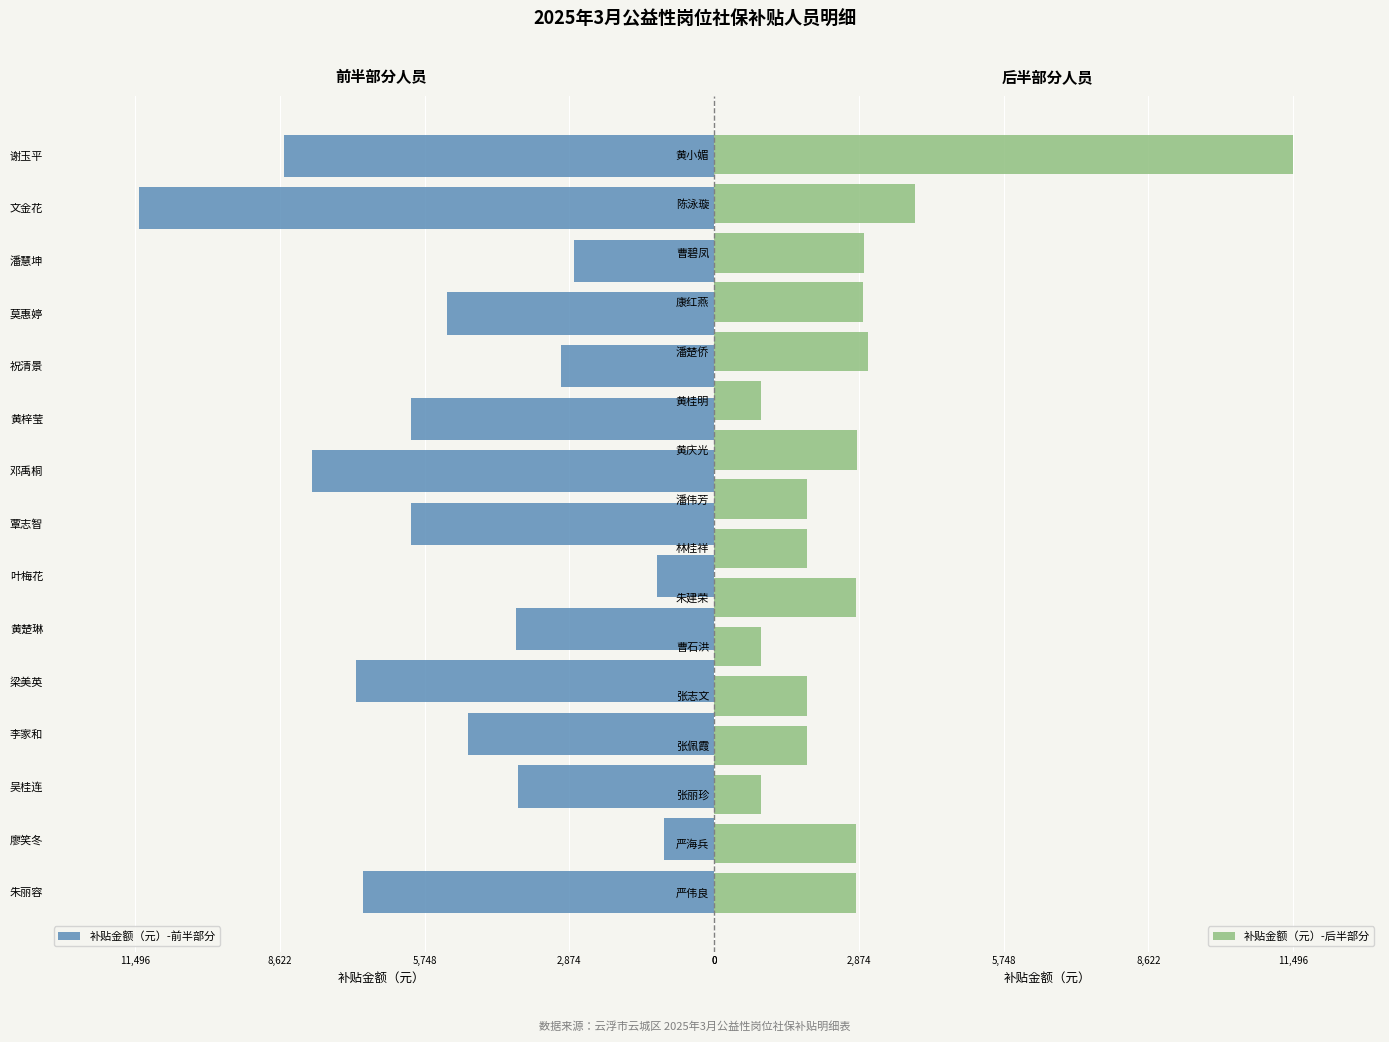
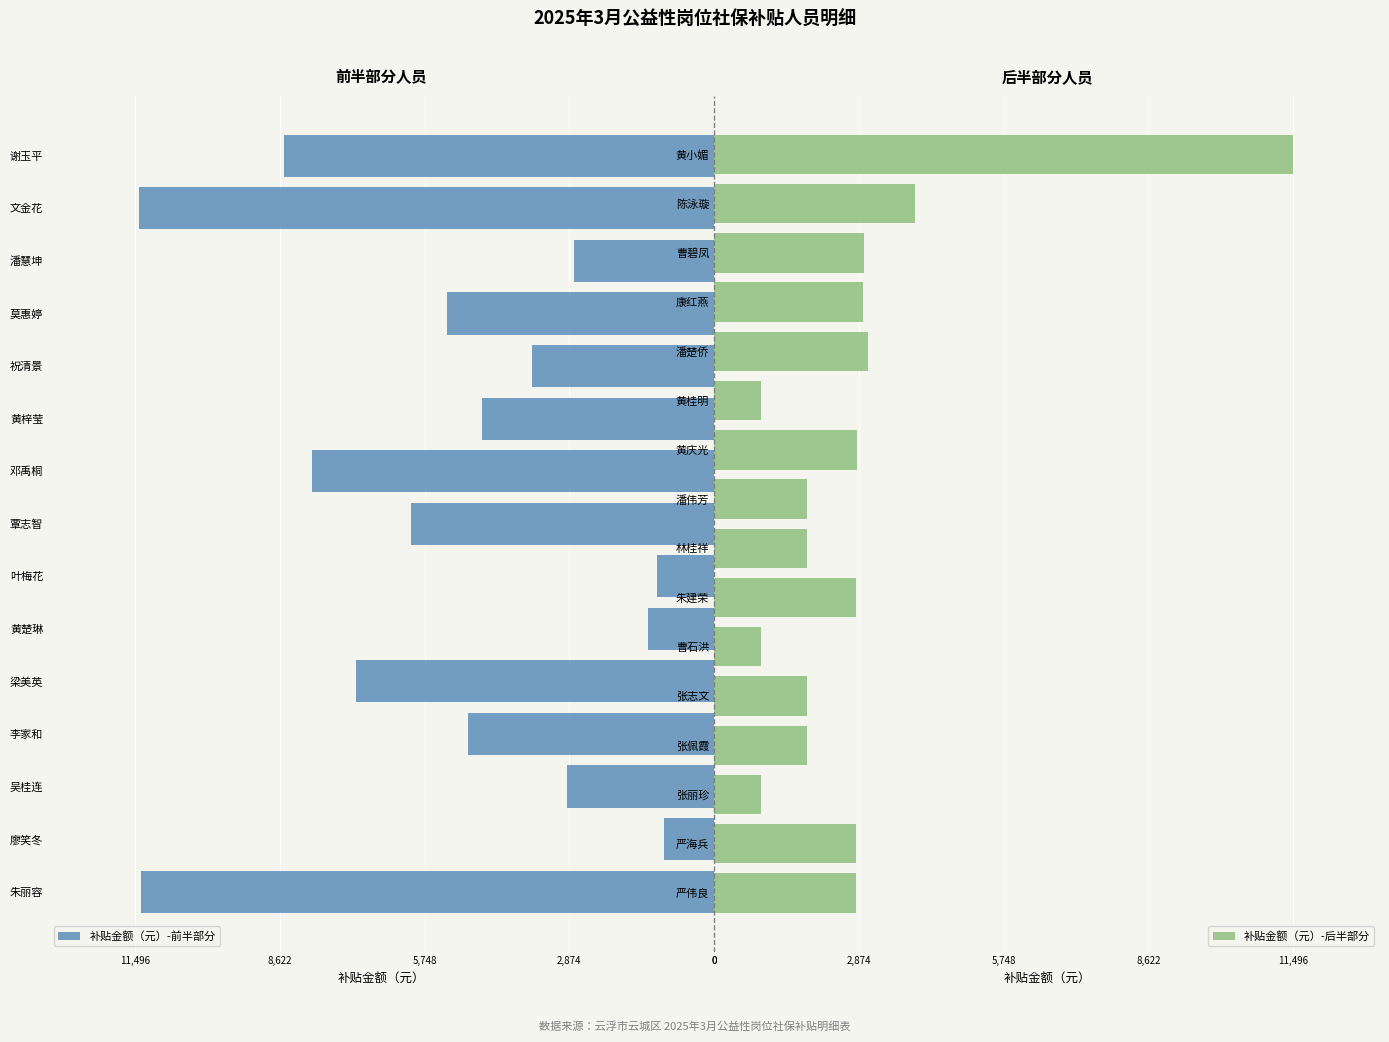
前半部分人员, 祝清景: 3,000 -> 3,600
前半部分人员, 黄梓莹: 6,000 -> 4,600
前半部分人员, 黄楚琳: 3,900 -> 1,300
前半部分人员, 吴桂连: 3,900 -> 2,900
前半部分人员, 朱丽容: 7,000 -> 11,400
